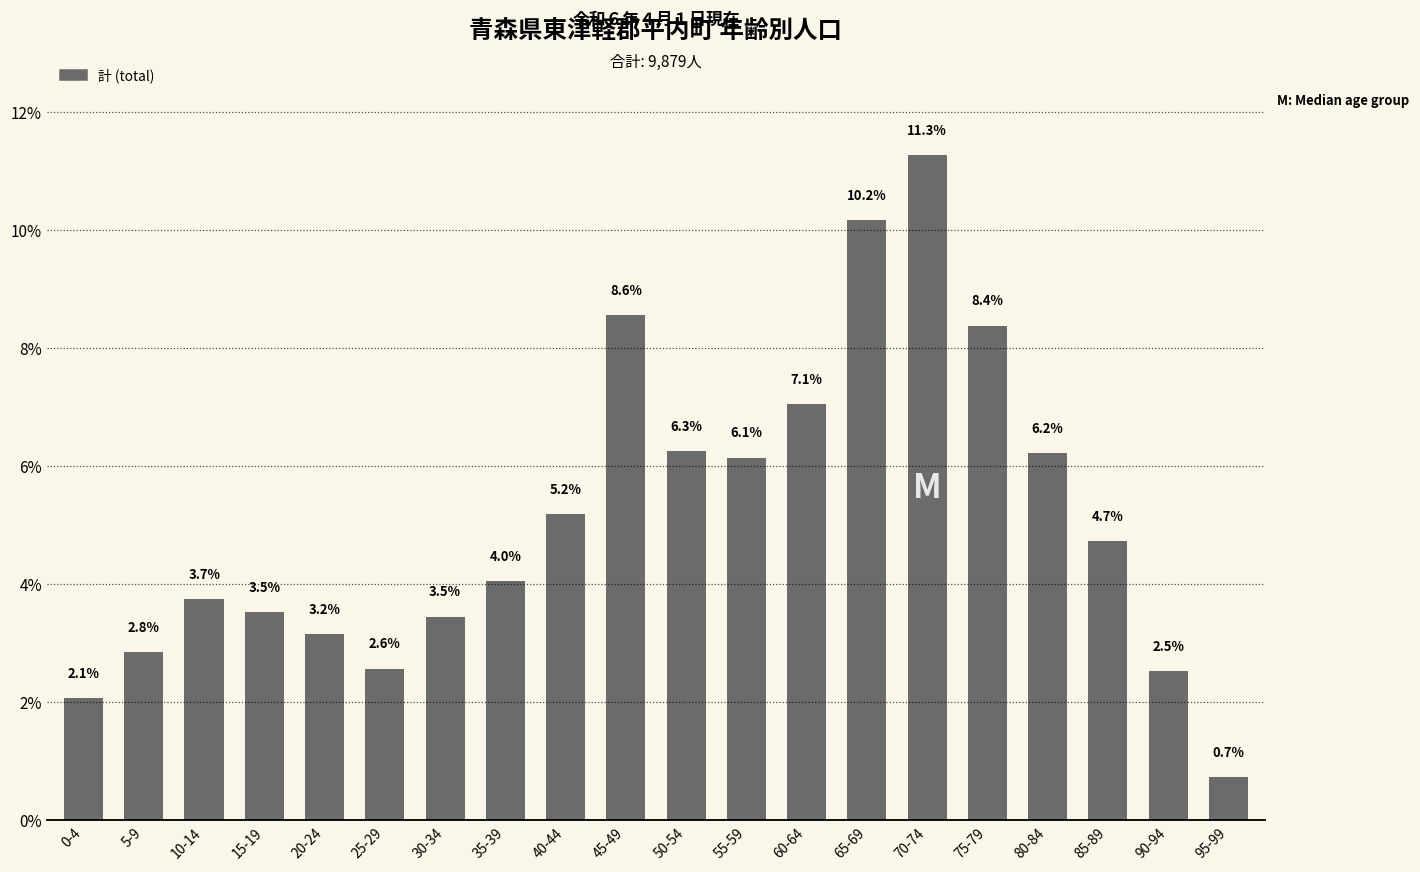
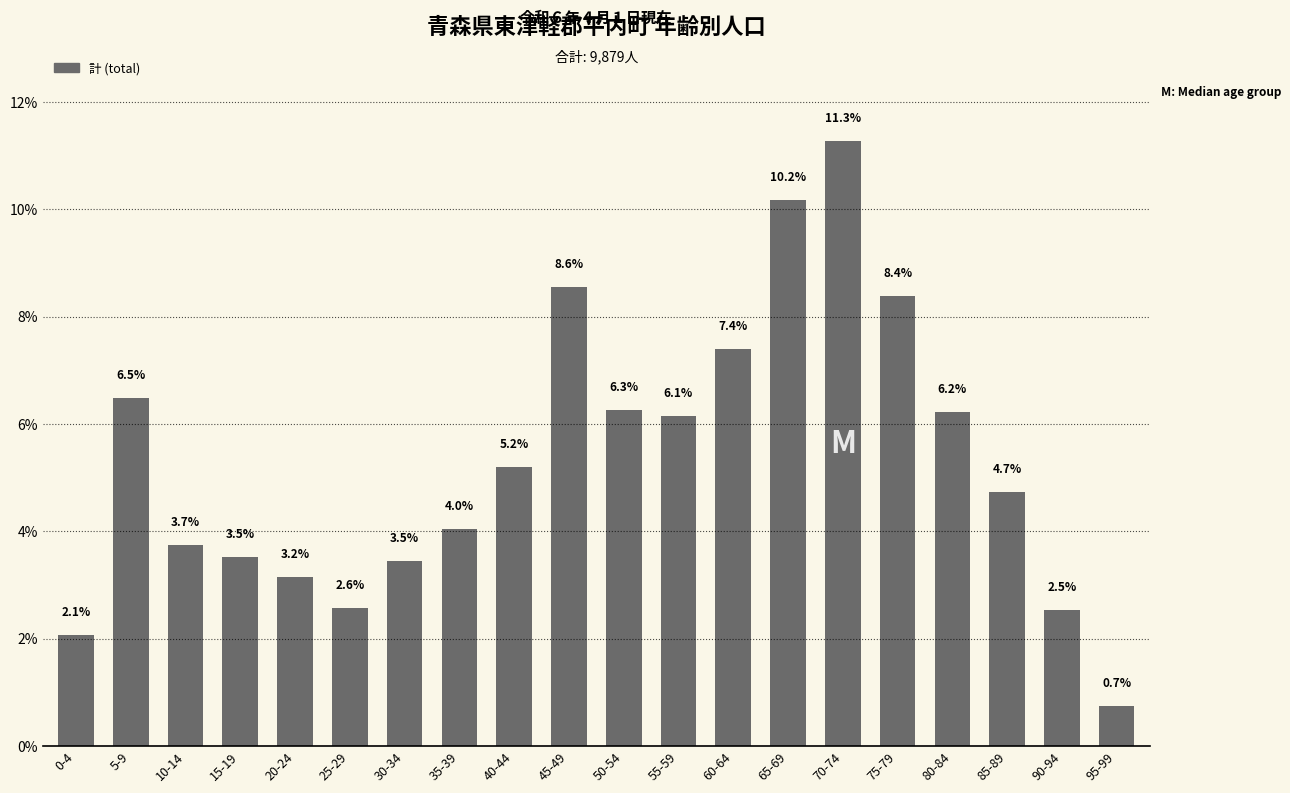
5-9: 2.8% -> 6.5%
60-64: 7.1% -> 7.4%
